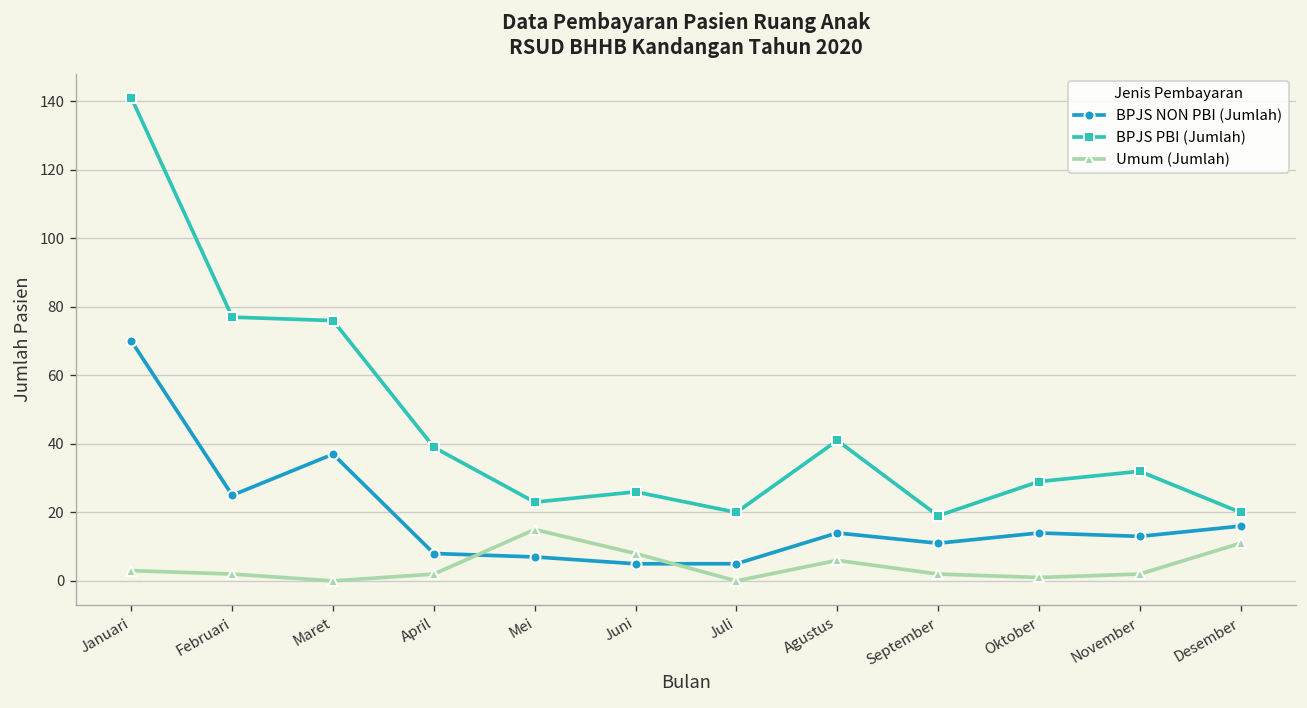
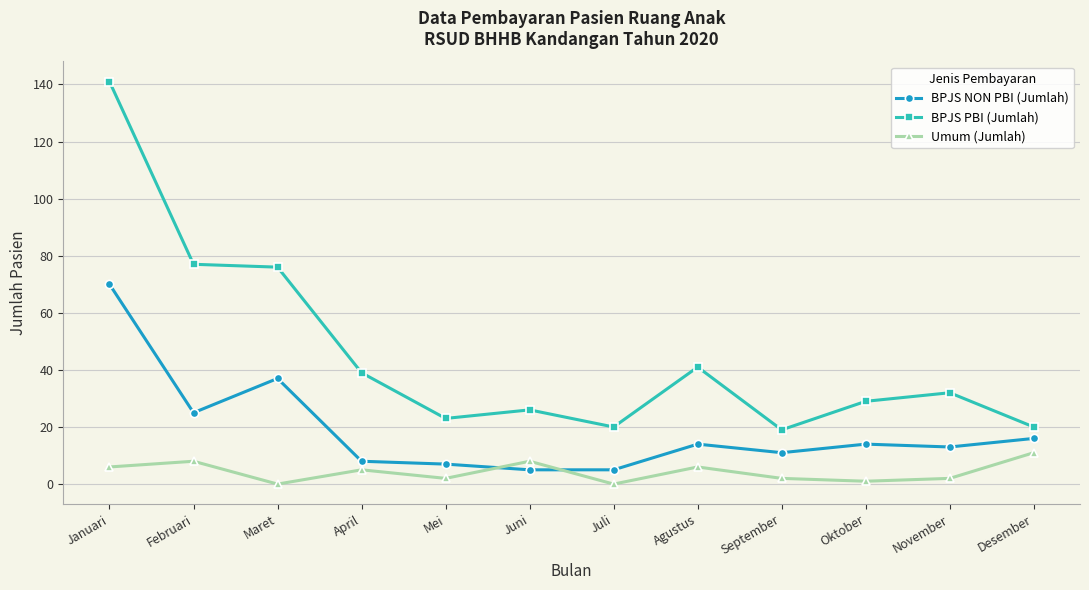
Umum (Jumlah), Januari: 3 -> 6
Umum (Jumlah), Februari: 2 -> 8
Umum (Jumlah), April: 2 -> 5
Umum (Jumlah), Mei: 15 -> 2
